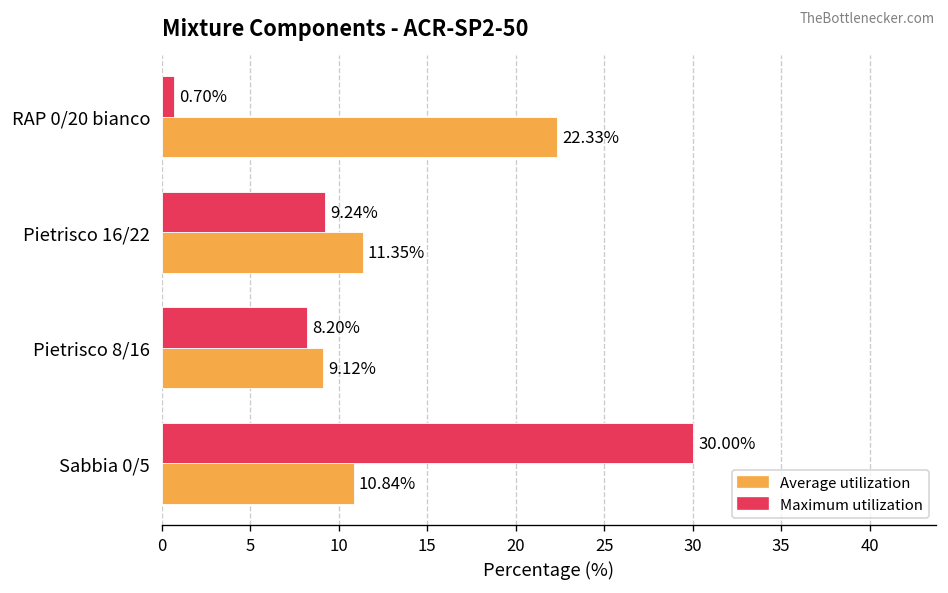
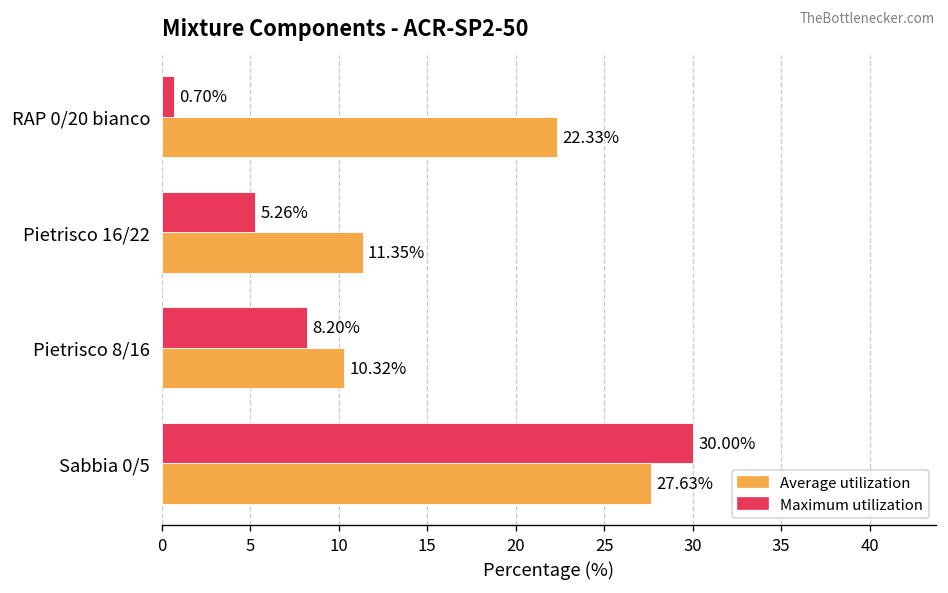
Maximum utilization, Pietrisco 16/22: 9.24% -> 5.26%
Average utilization, Pietrisco 8/16: 9.12% -> 10.32%
Average utilization, Sabbia 0/5: 10.84% -> 27.63%
